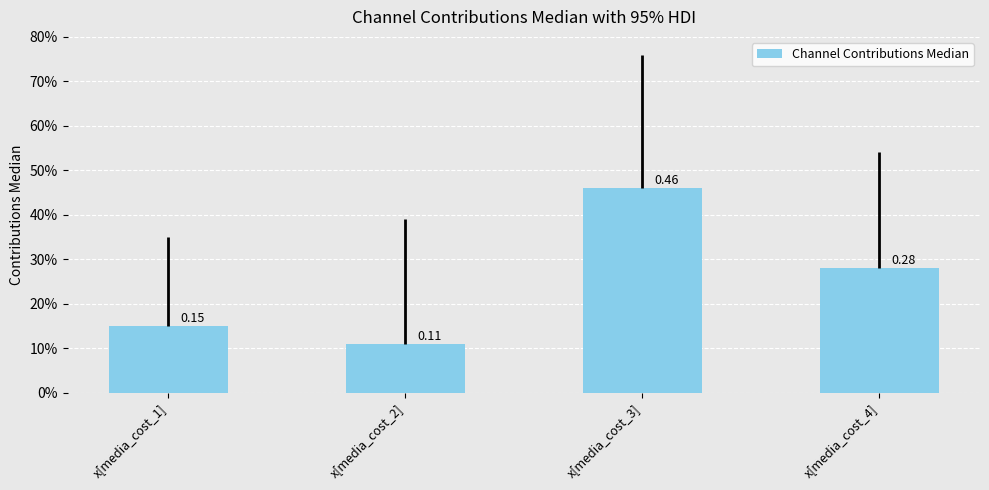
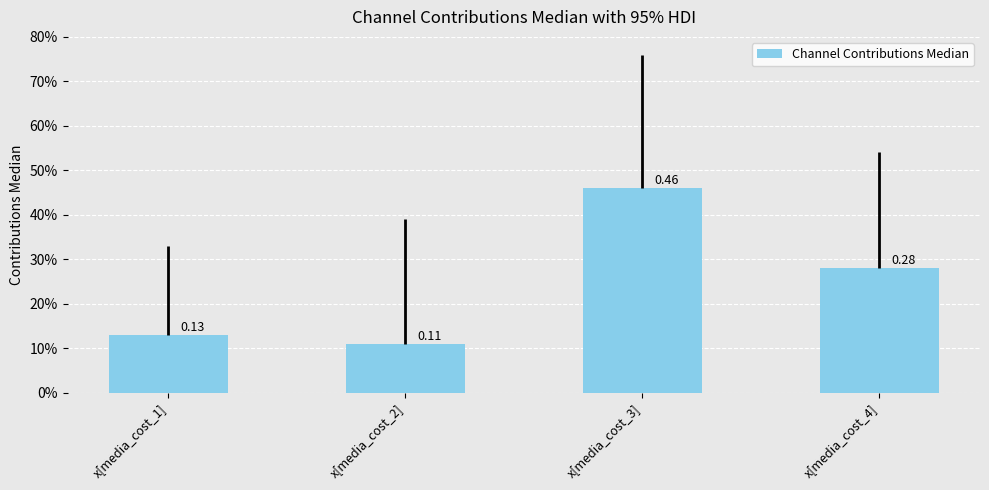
x[media_cost_1]: 0.15 -> 0.13
